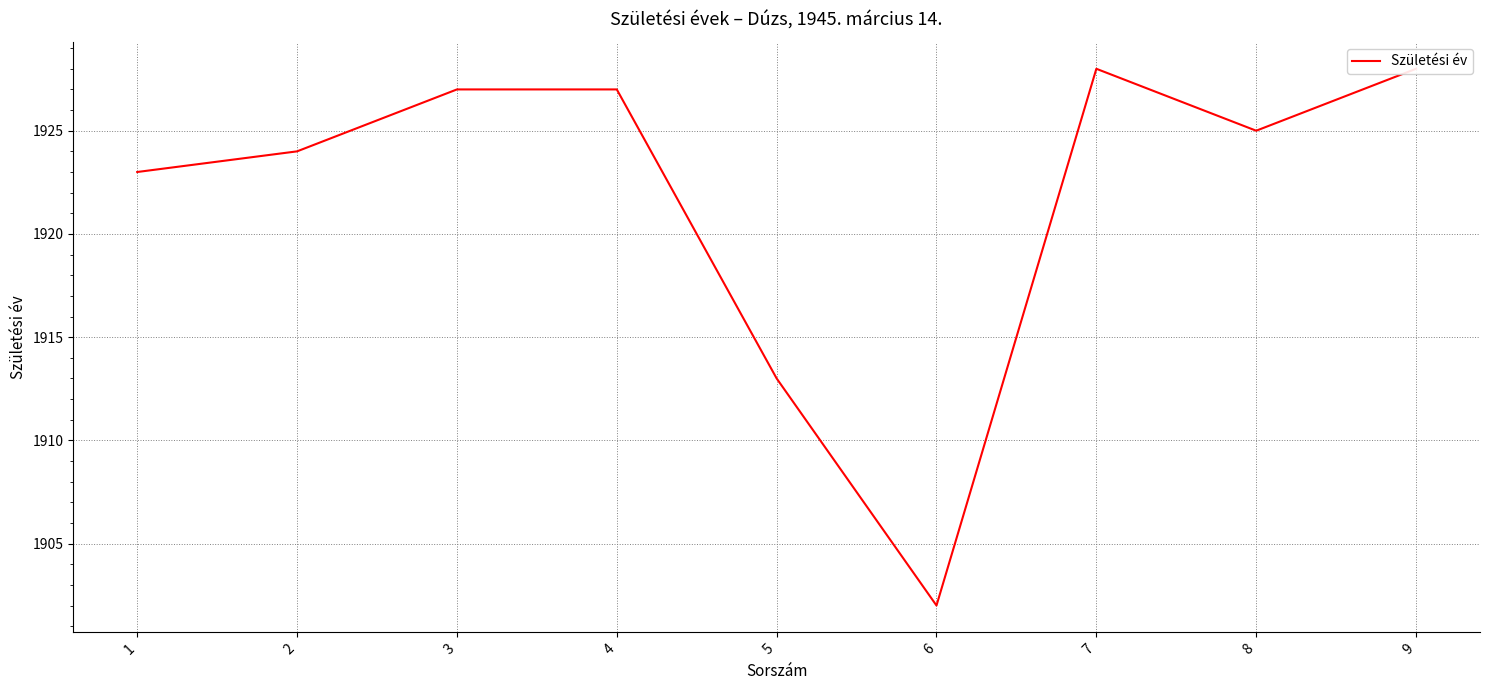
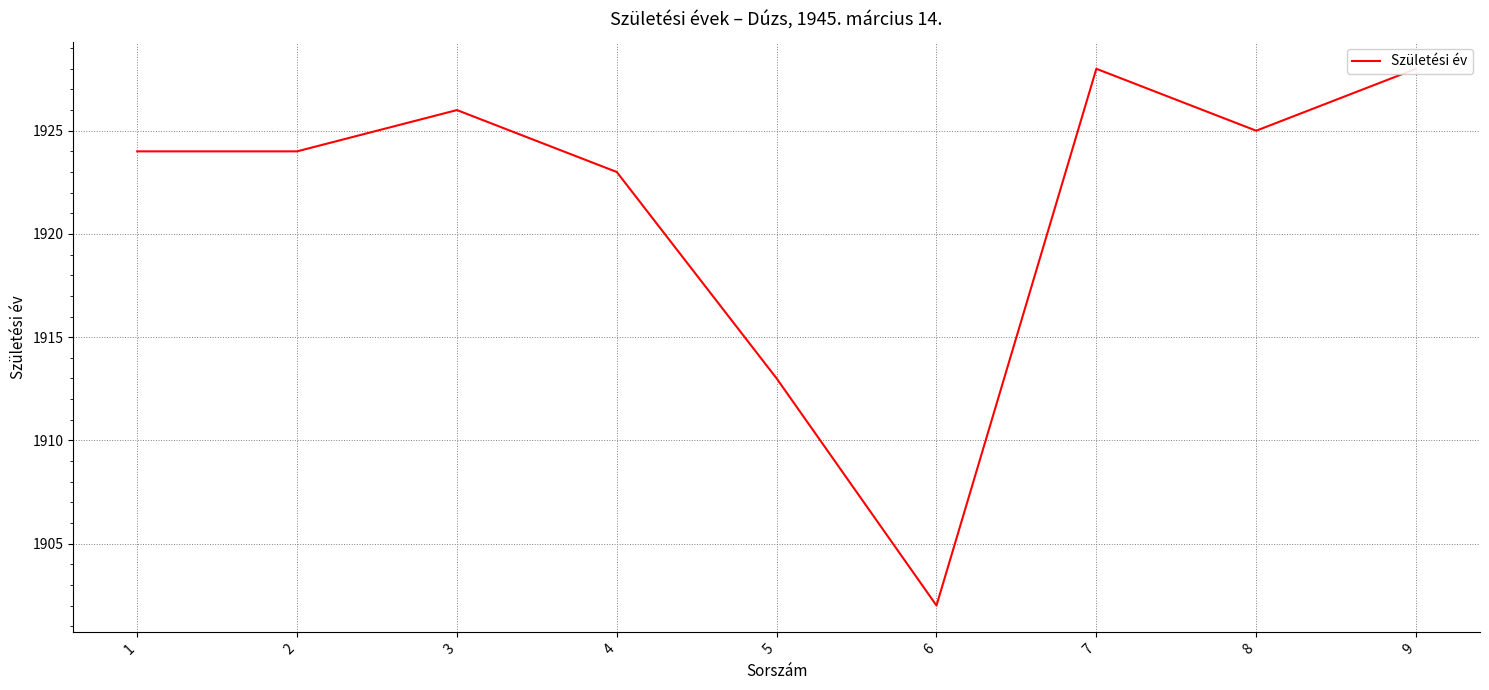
1: 1923 -> 1924
3: 1927 -> 1926
4: 1927 -> 1923
